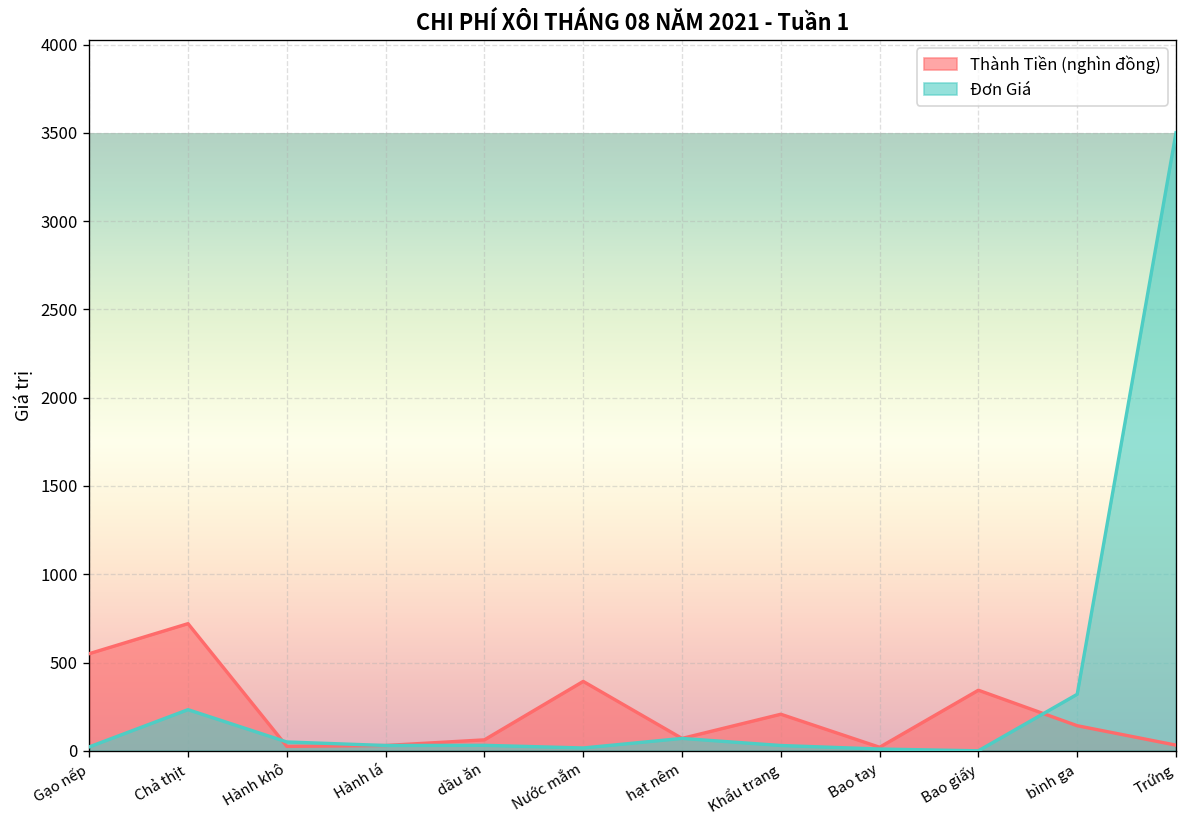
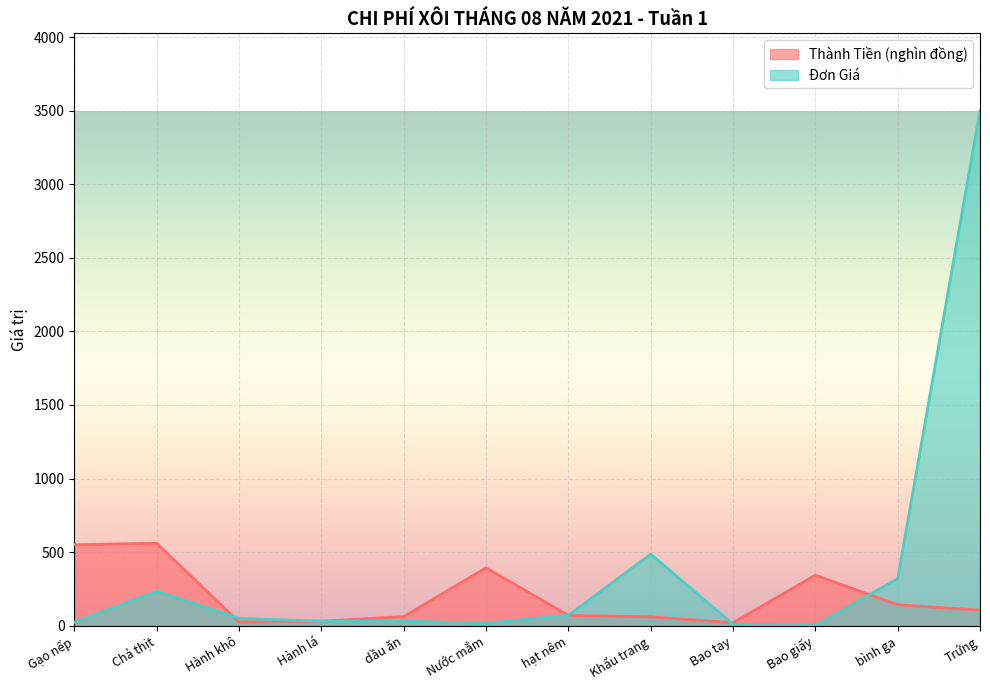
Thành Tiền (nghìn đồng), Chả thịt: 720 -> 560
Thành Tiền (nghìn đồng), Khẩu trang: 210 -> 60
Đơn Giá, Khẩu trang: 30 -> 490
Thành Tiền (nghìn đồng), Trứng: 30 -> 110
